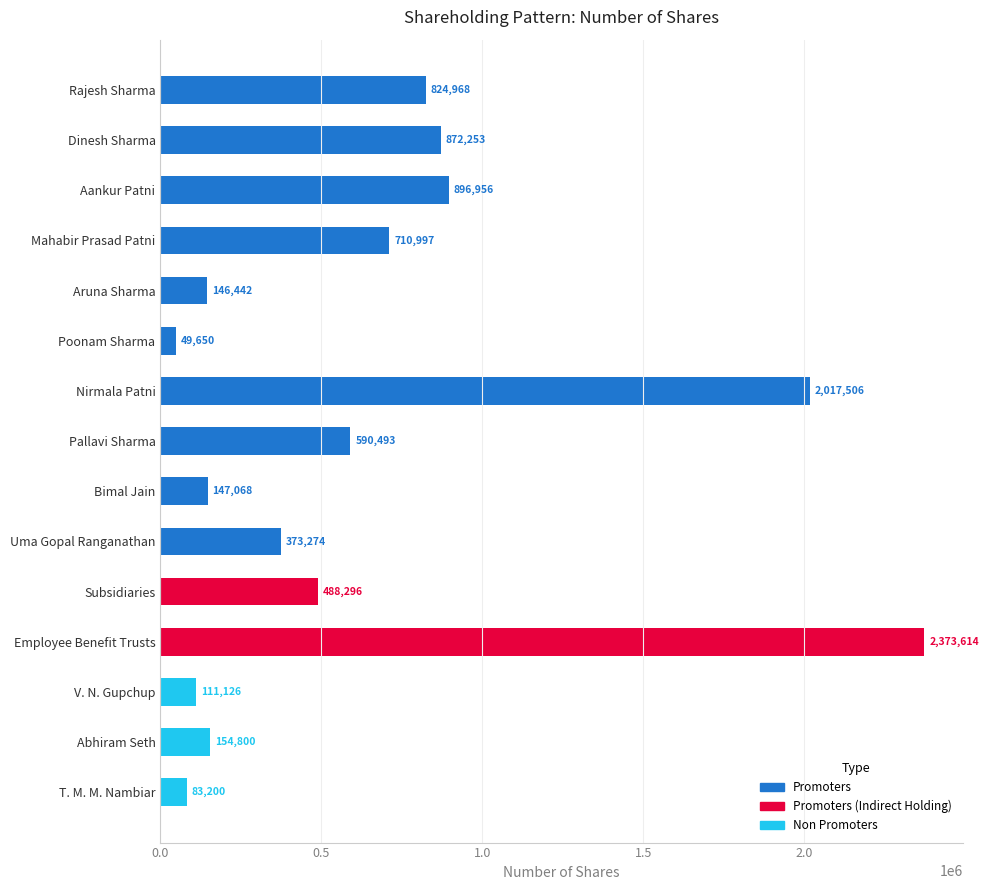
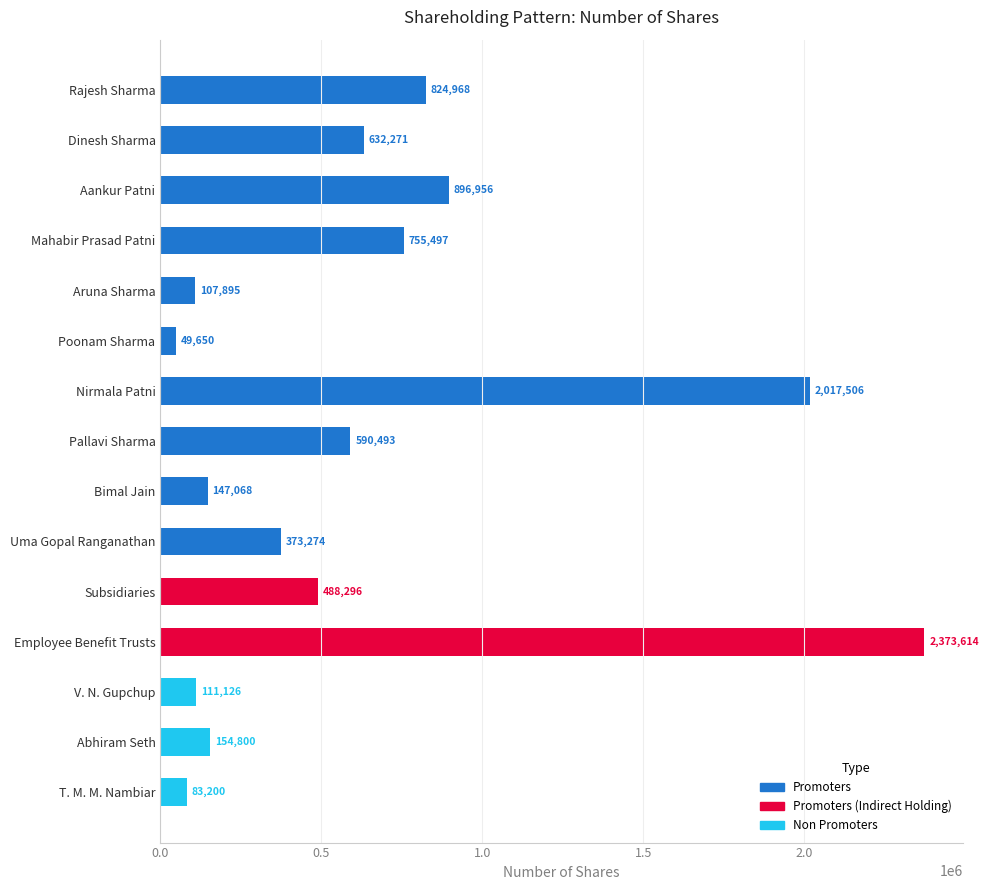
Dinesh Sharma: 872,253 -> 632,271
Mahabir Prasad Patni: 710,997 -> 755,497
Aruna Sharma: 146,442 -> 107,895
